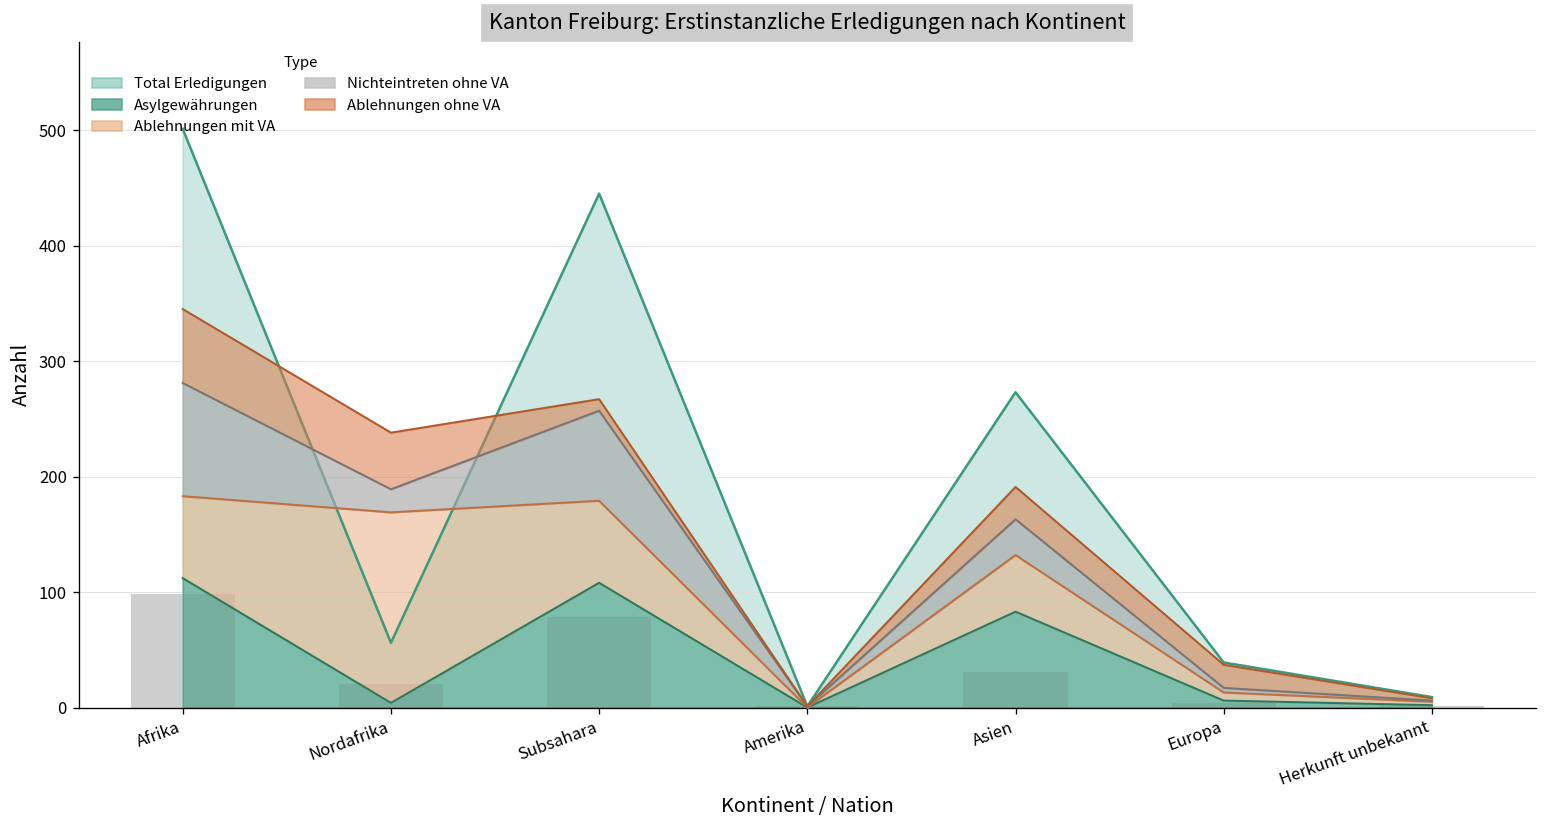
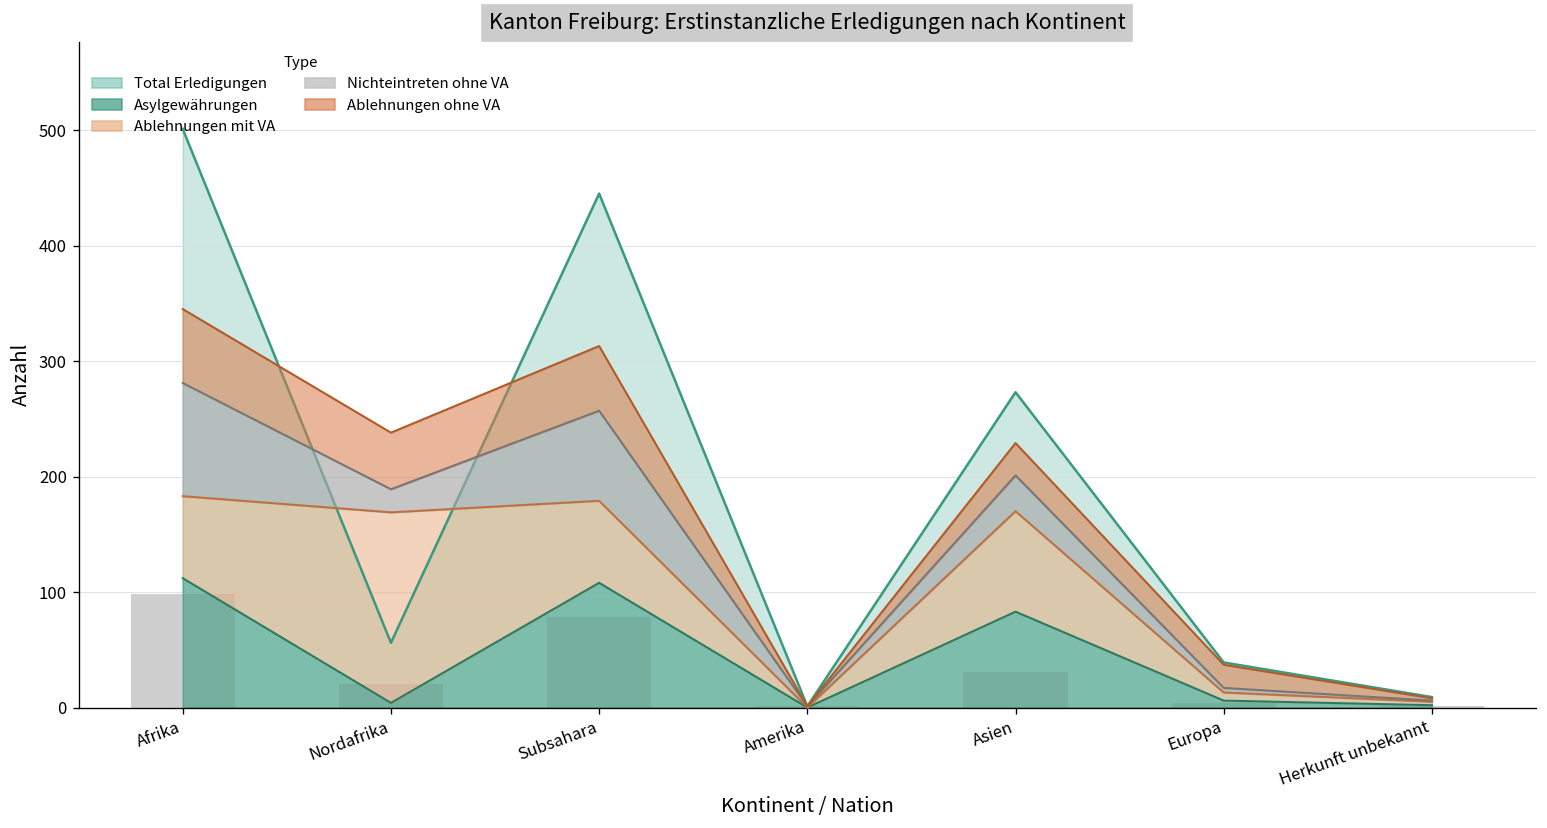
Ablehnungen ohne VA, Subsahara: 10 -> 60
Ablehnungen mit VA, Asien: 50 -> 90
